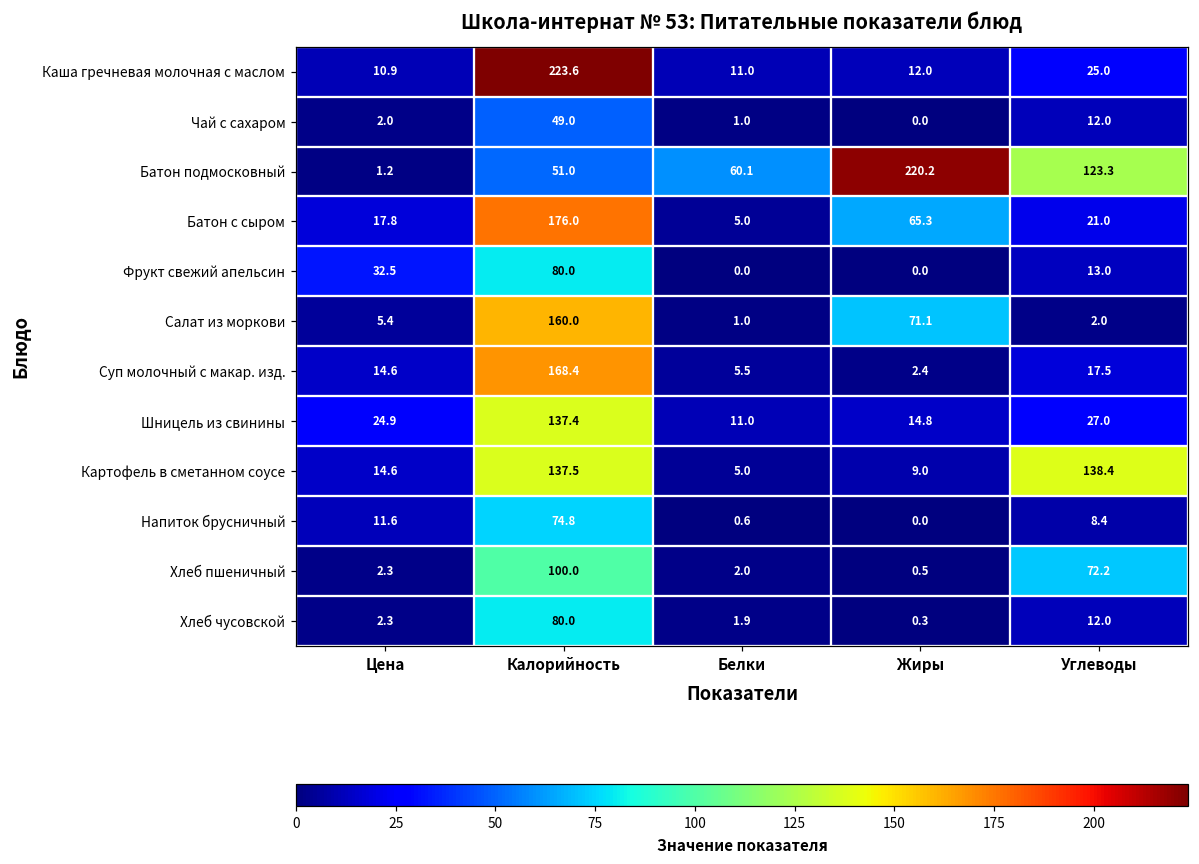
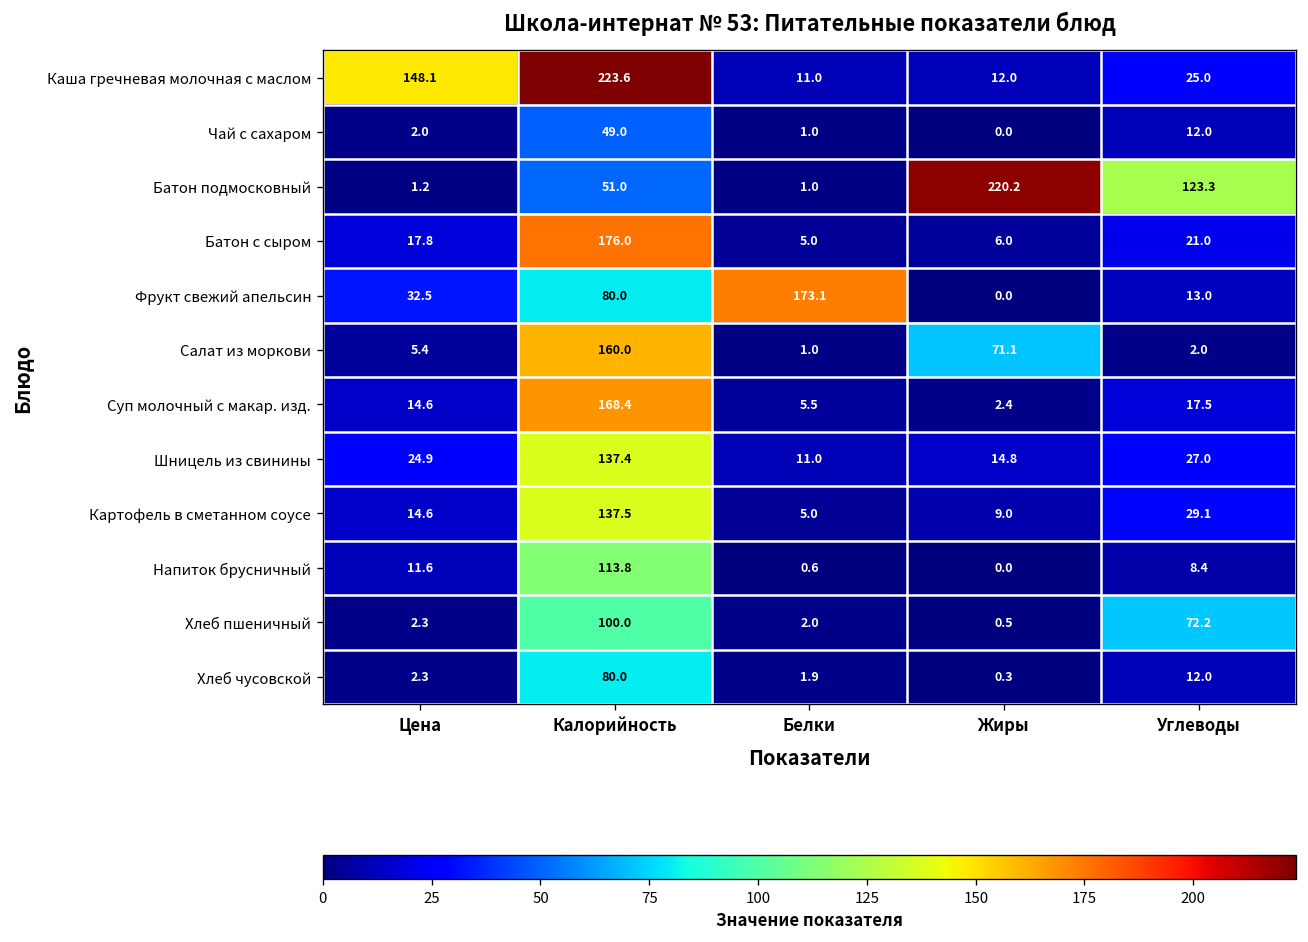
Каша гречневая молочная с маслом, Цена: 10.9 -> 148.1
Батон подмосковный, Белки: 60.1 -> 1.0
Батон с сыром, Жиры: 65.3 -> 6.0
Фрукт свежий апельсин, Белки: 0.0 -> 173.1
Картофель в сметанном соусе, Углеводы: 138.4 -> 29.1
Напиток брусничный, Калорийность: 74.8 -> 113.8
